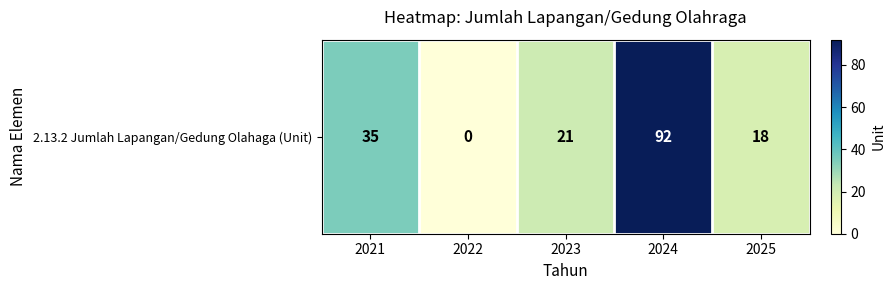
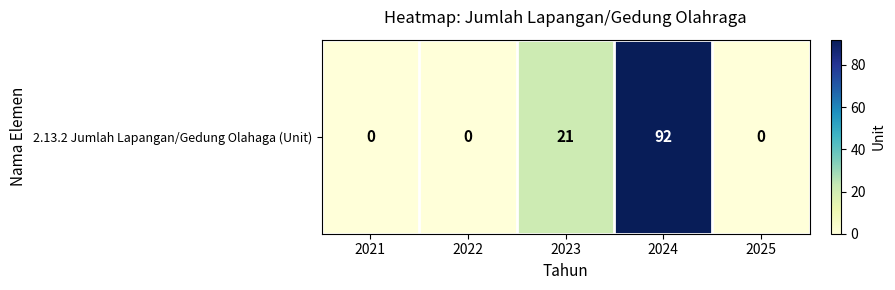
2.13.2 Jumlah Lapangan/Gedung Olahaga (Unit), 2021: 35 -> 0
2.13.2 Jumlah Lapangan/Gedung Olahaga (Unit), 2025: 18 -> 0
